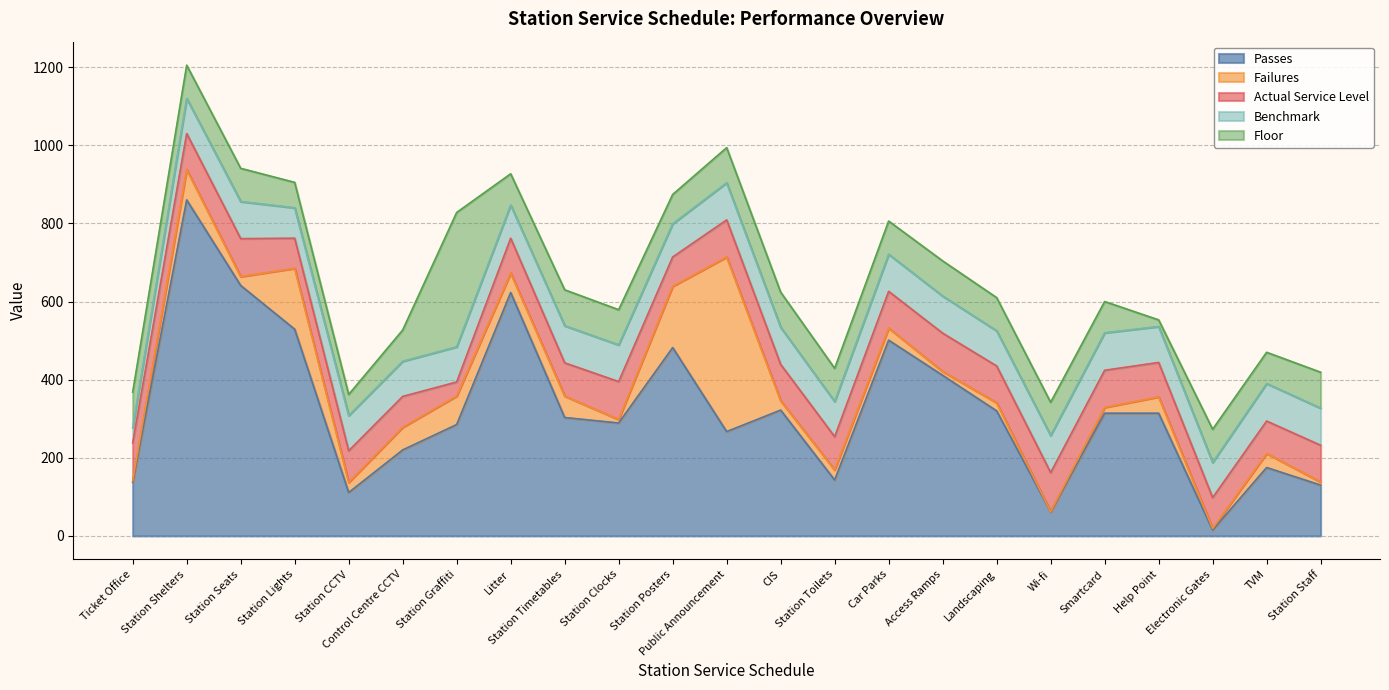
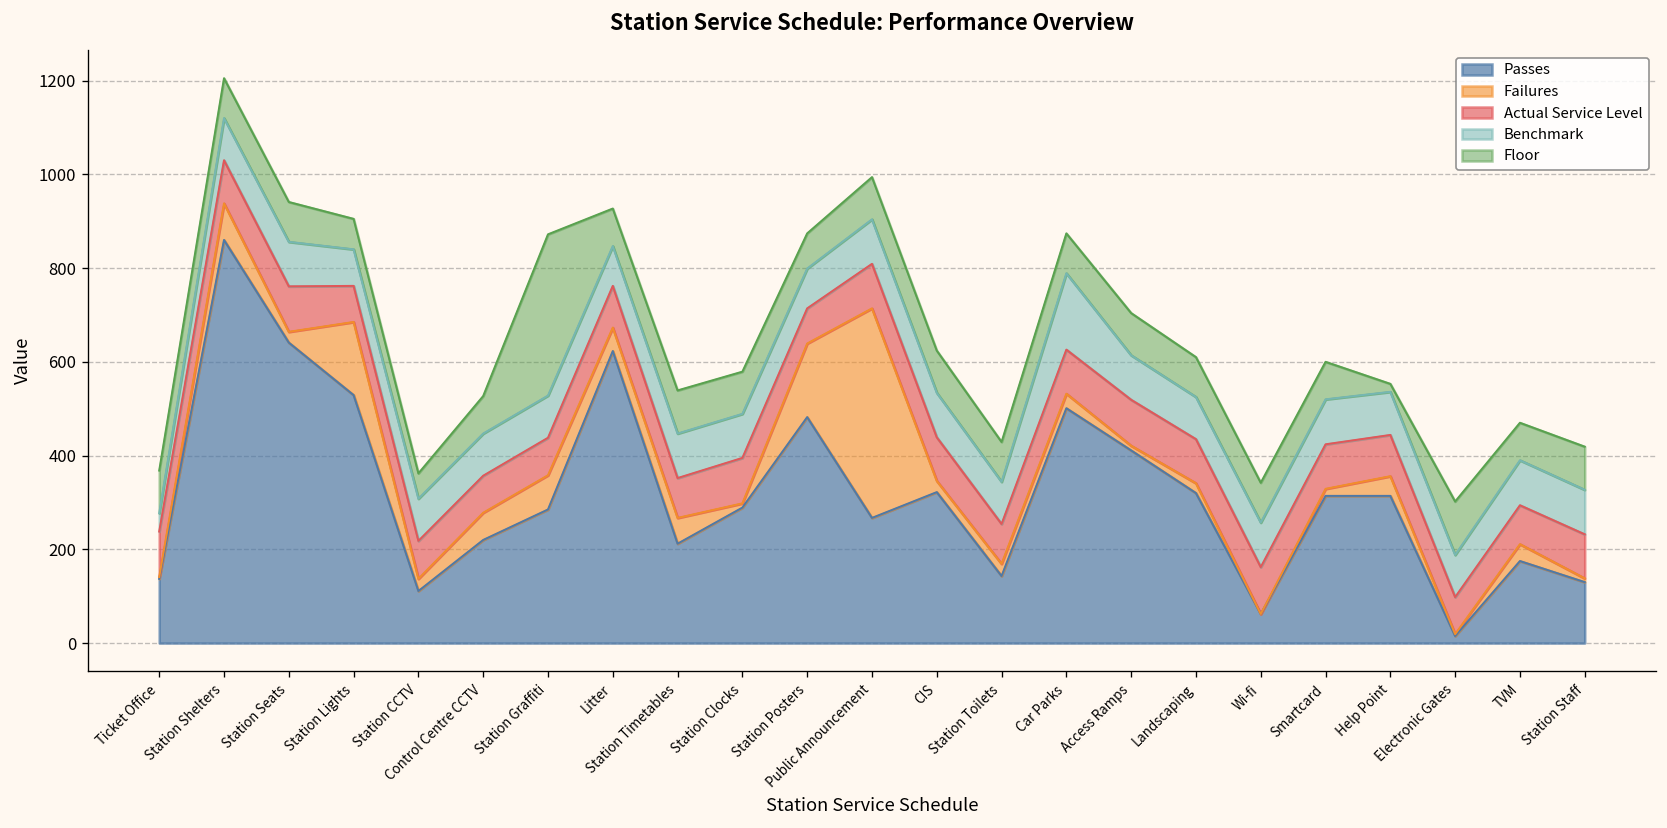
Actual Service Level, Station Graffiti: 40 -> 80
Passes, Station Timetables: 300 -> 210
Benchmark, Car Parks: 100 -> 160
Floor, Electronic Gates: 90 -> 110
